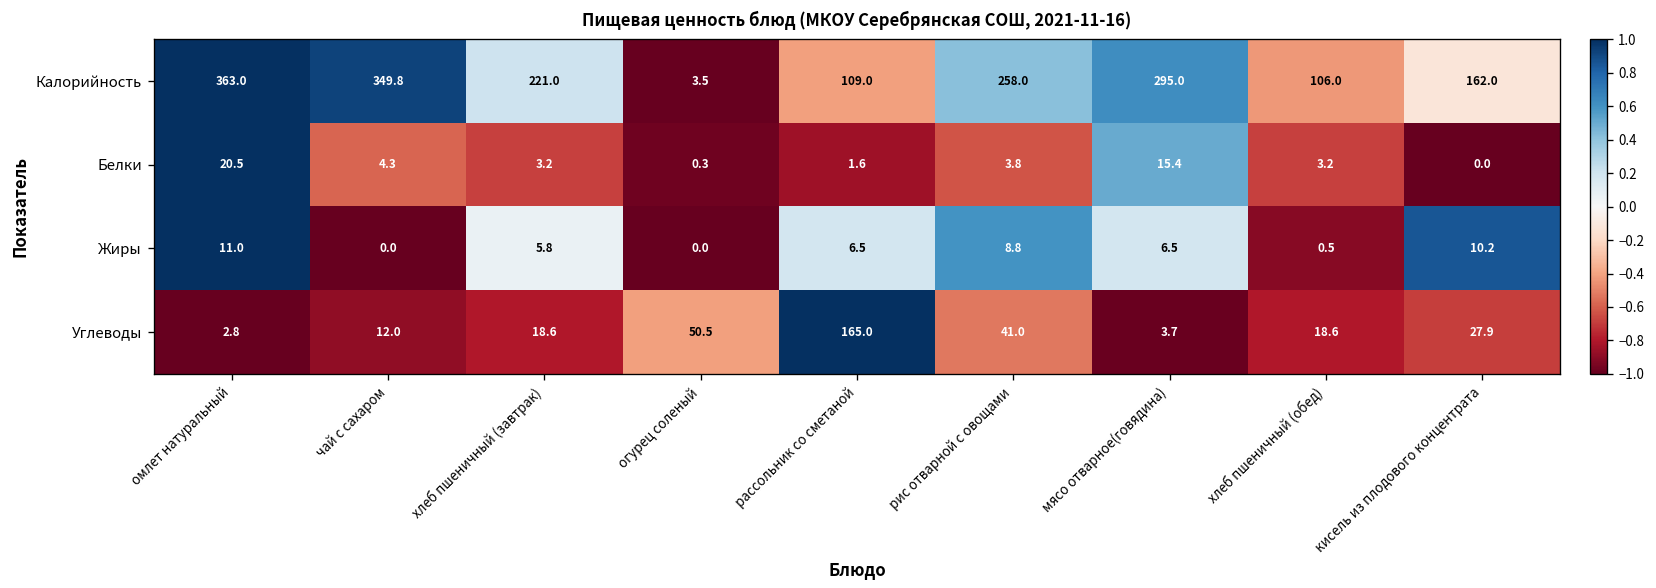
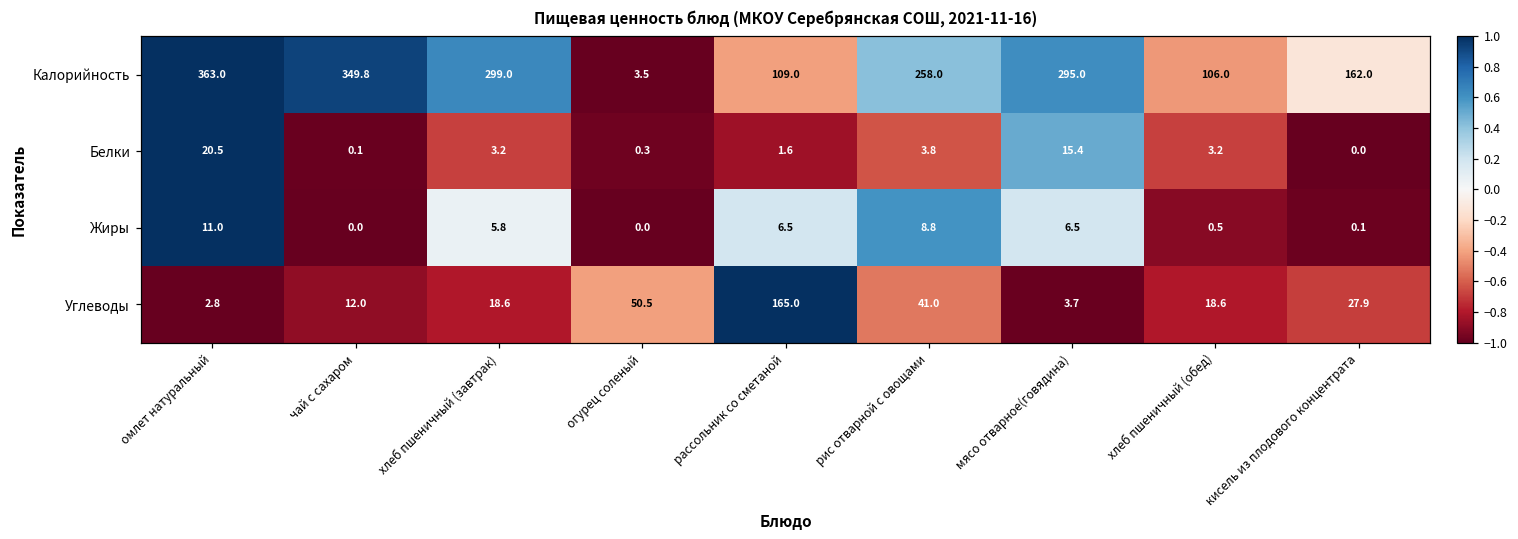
Калорийность, хлеб пшеничный (завтрак): 221.0 -> 299.0
Белки, чай с сахаром: 4.3 -> 0.1
Жиры, кисель из плодового концентрата: 10.2 -> 0.1
